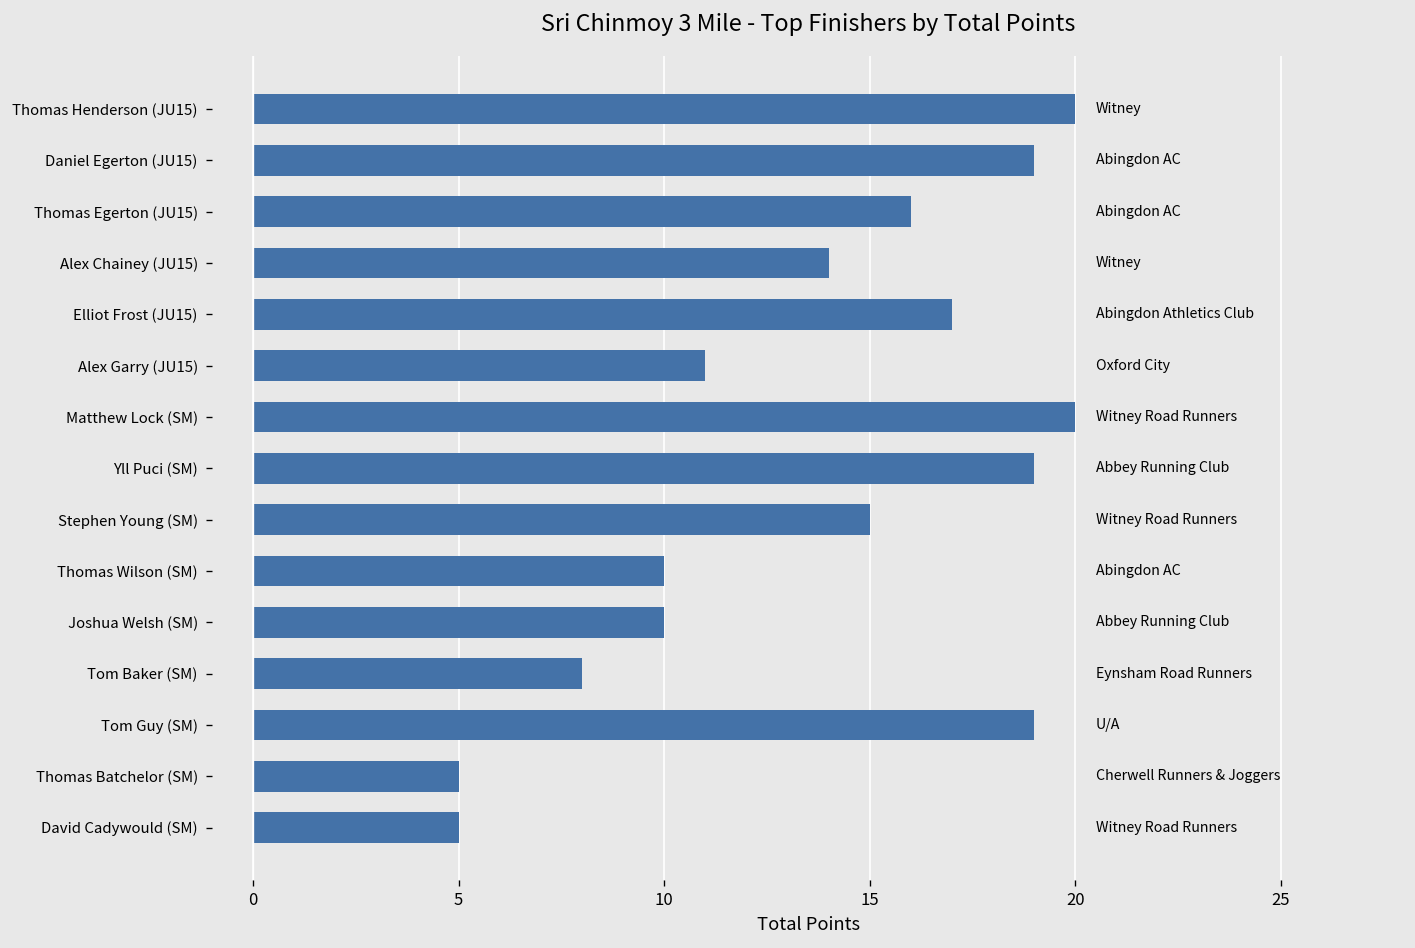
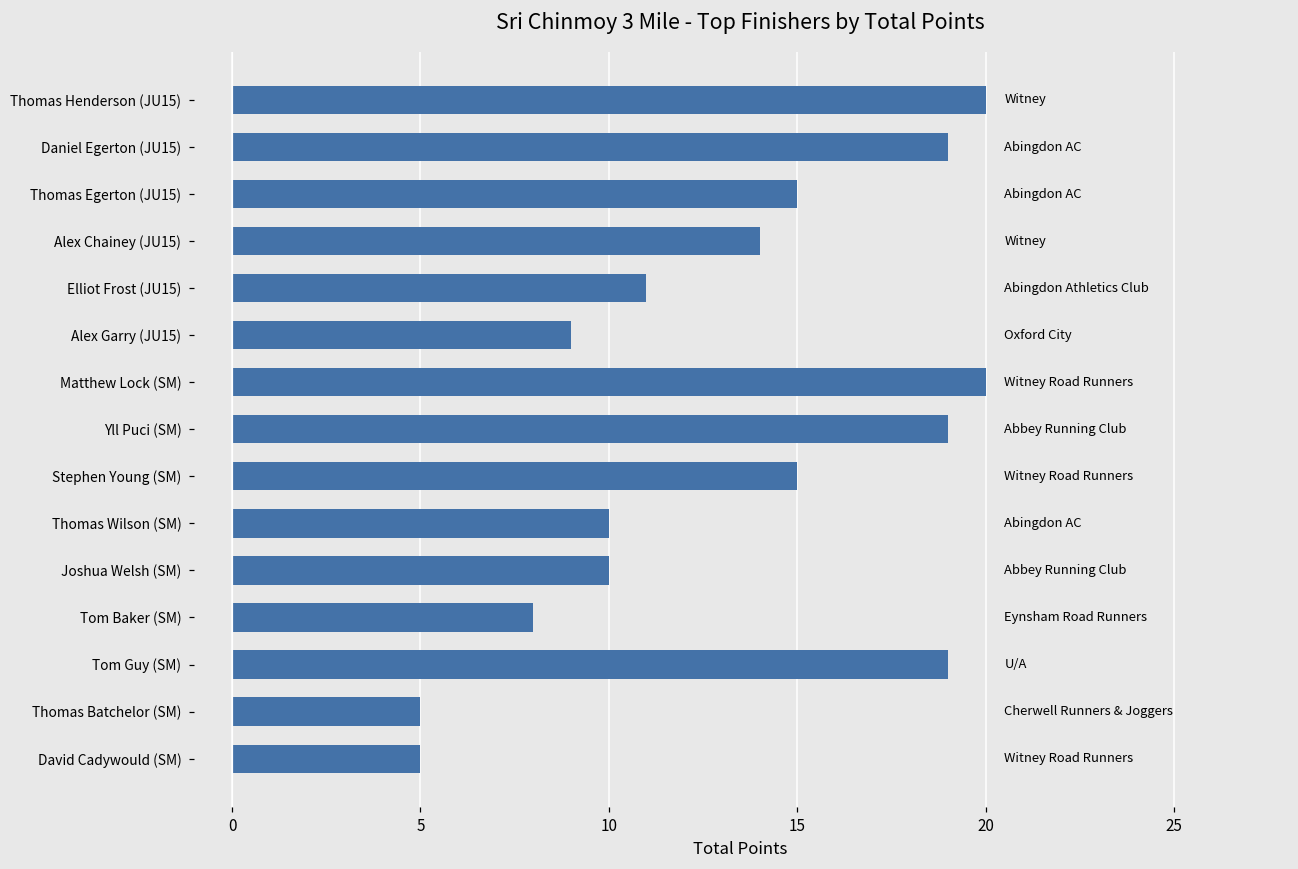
Thomas Egerton (JU15): 16 -> 15
Elliot Frost (JU15): 17 -> 11
Alex Garry (JU15): 11 -> 9
